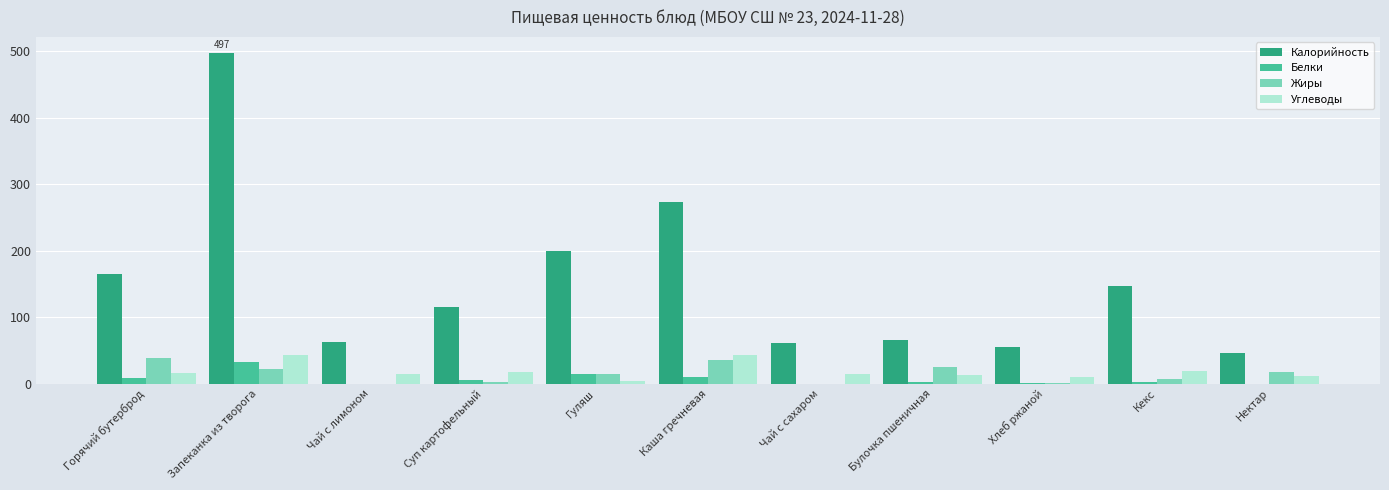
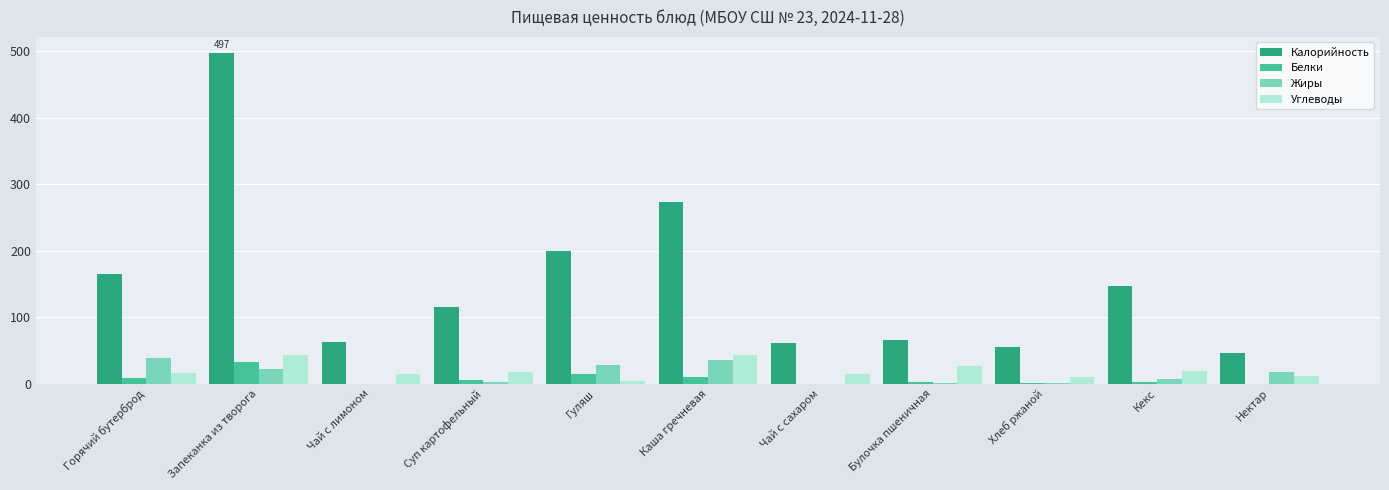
Жиры, Гуляш: 10 -> 30
Жиры, Булочка пшеничная: 20 -> 0
Углеводы, Булочка пшеничная: 10 -> 30
